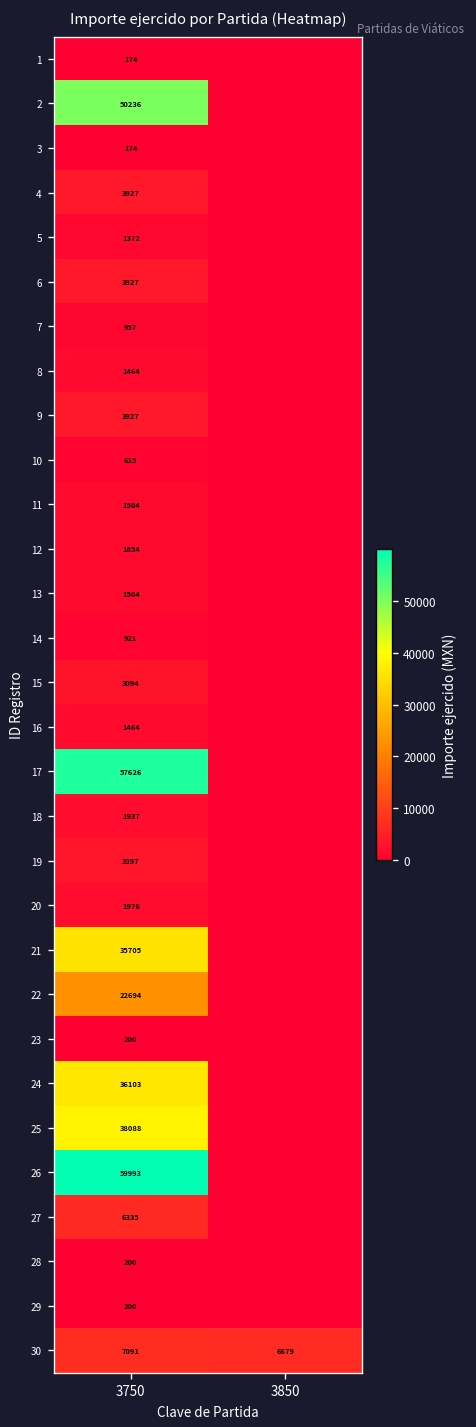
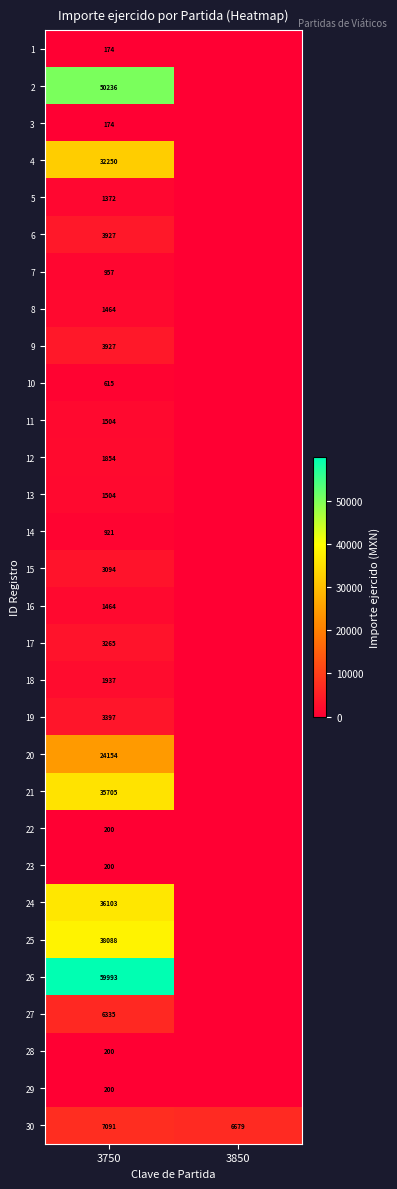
4, 3750: 3927 -> 32250
17, 3750: 57626 -> 3265
20, 3750: 1976 -> 24154
22, 3750: 22694 -> 200
